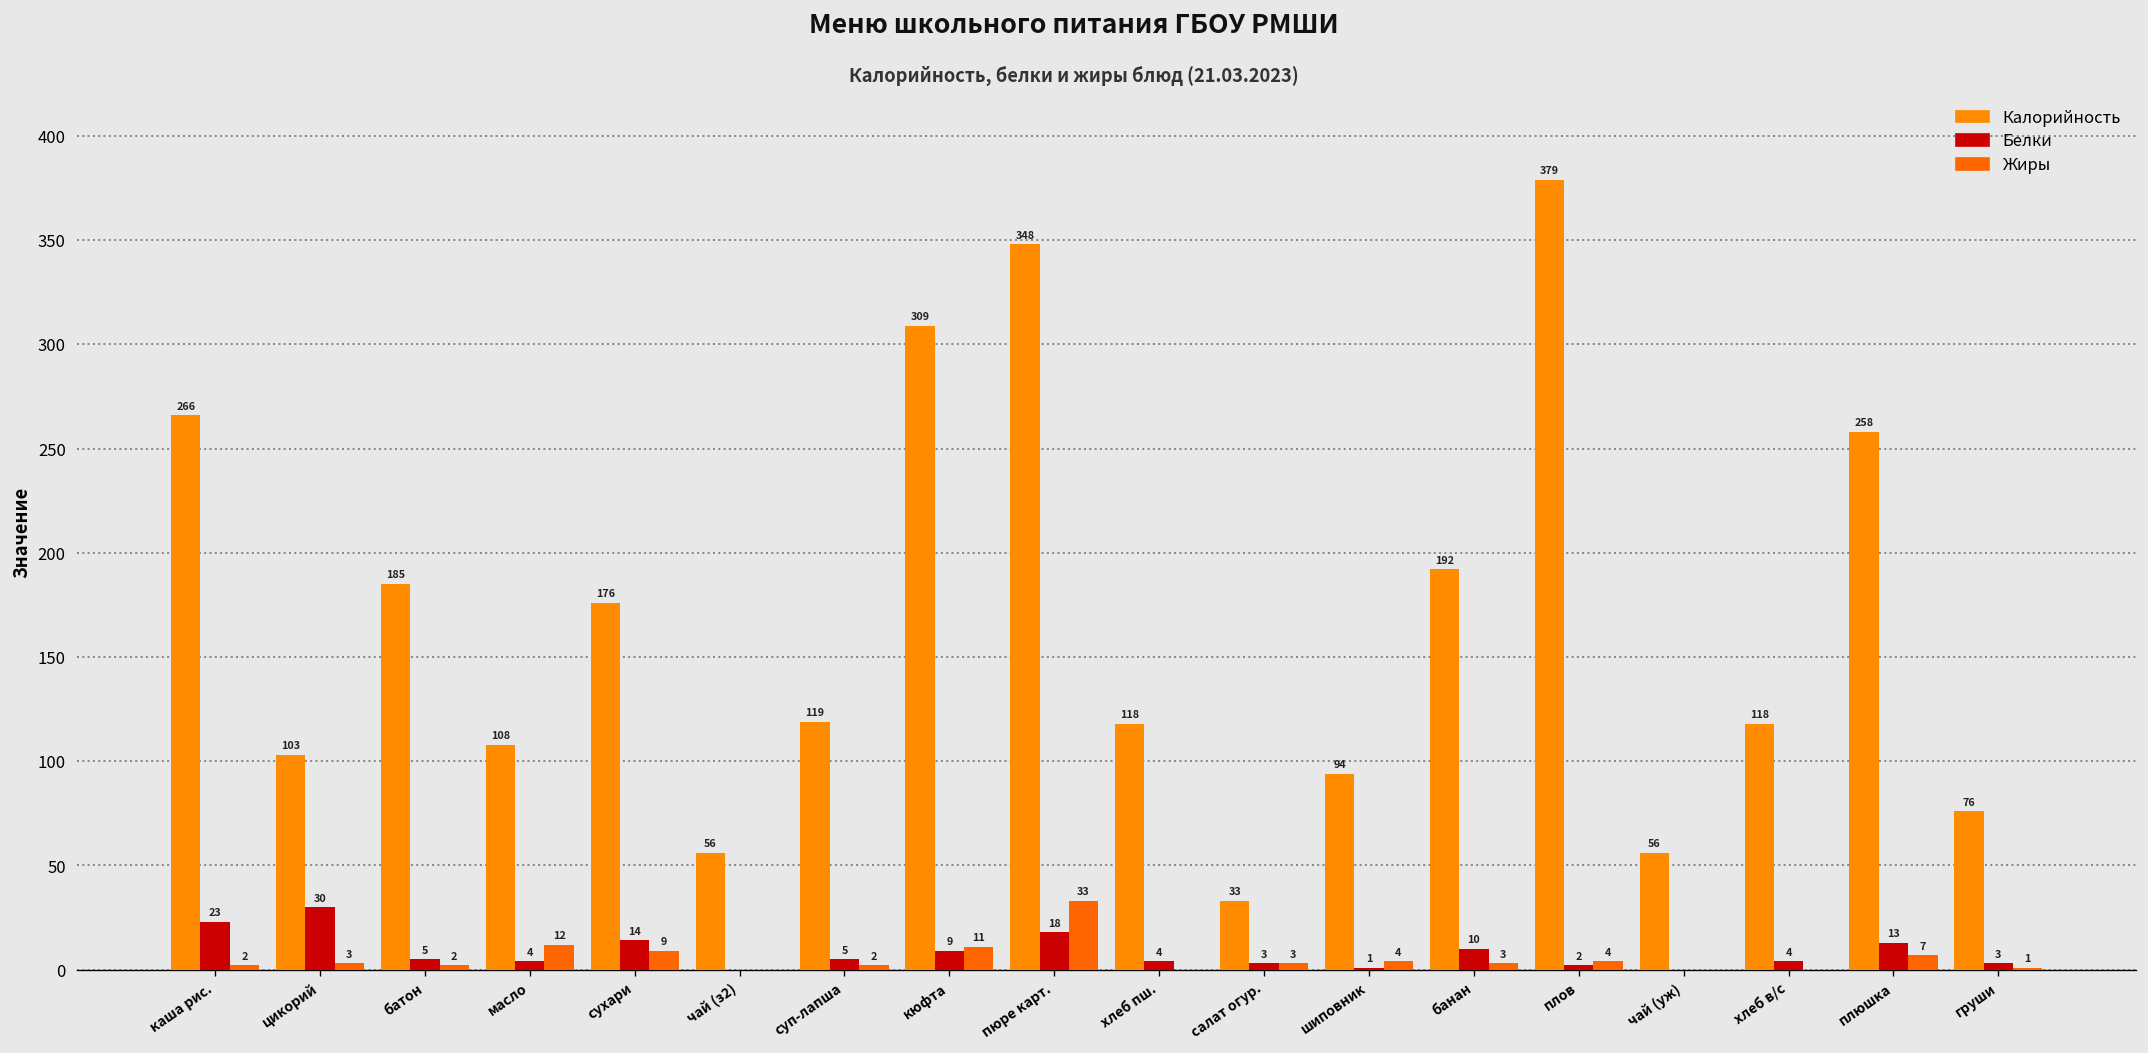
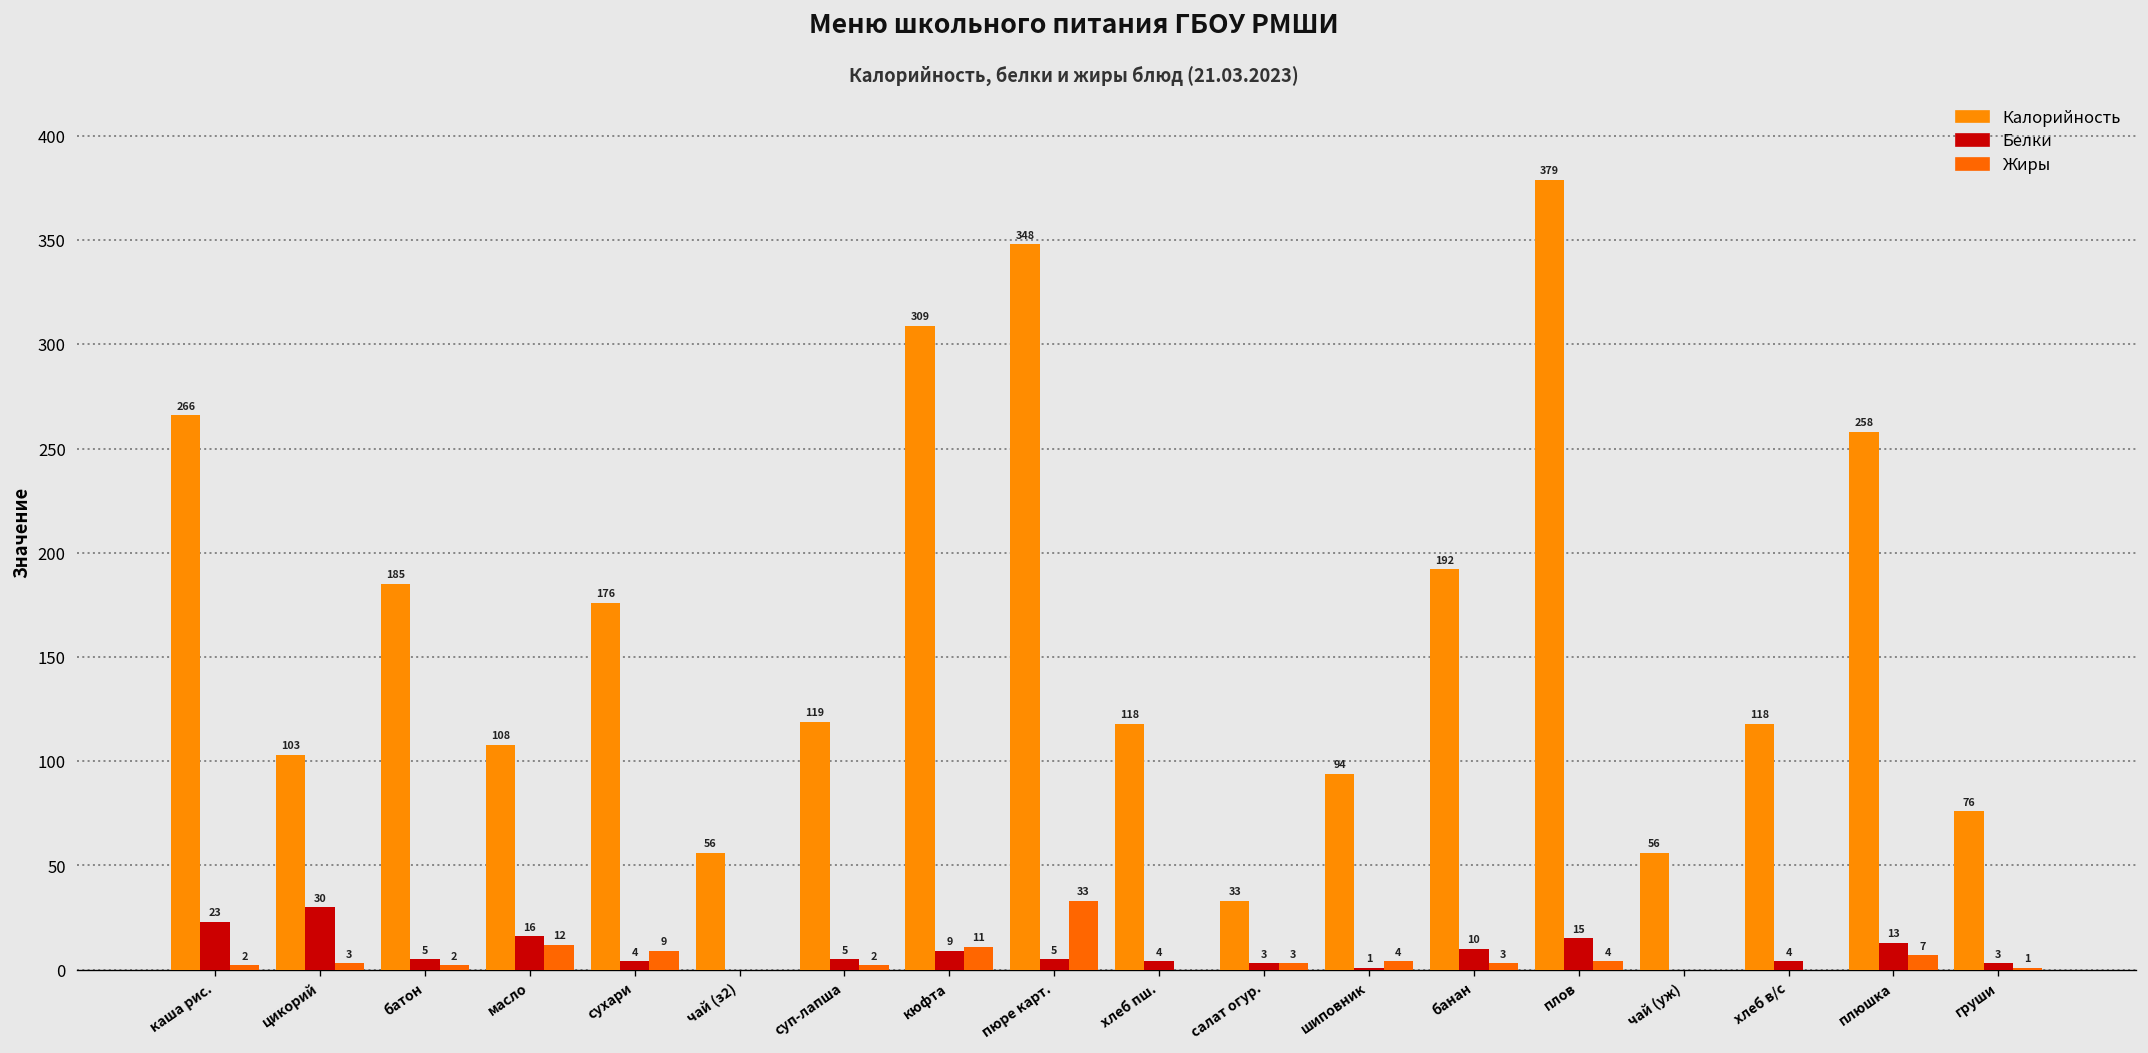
Белки, масло: 4 -> 16
Белки, сухари: 14 -> 4
Белки, пюре карт.: 18 -> 5
Белки, плов: 2 -> 15
